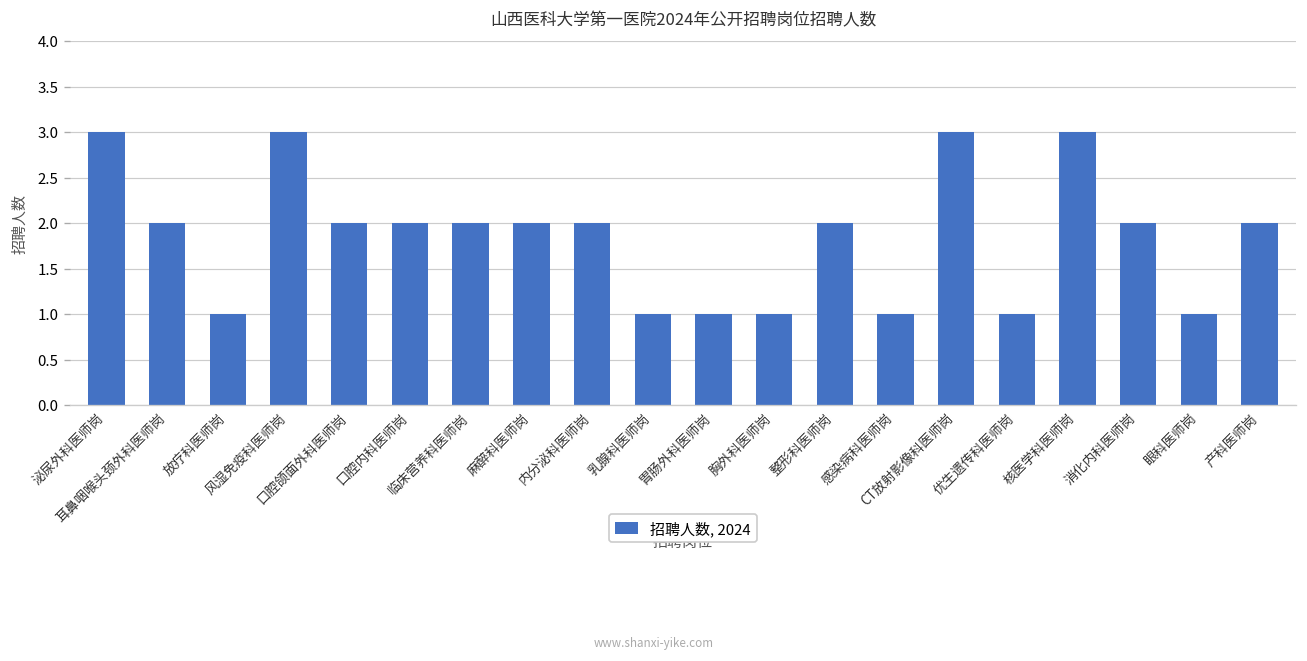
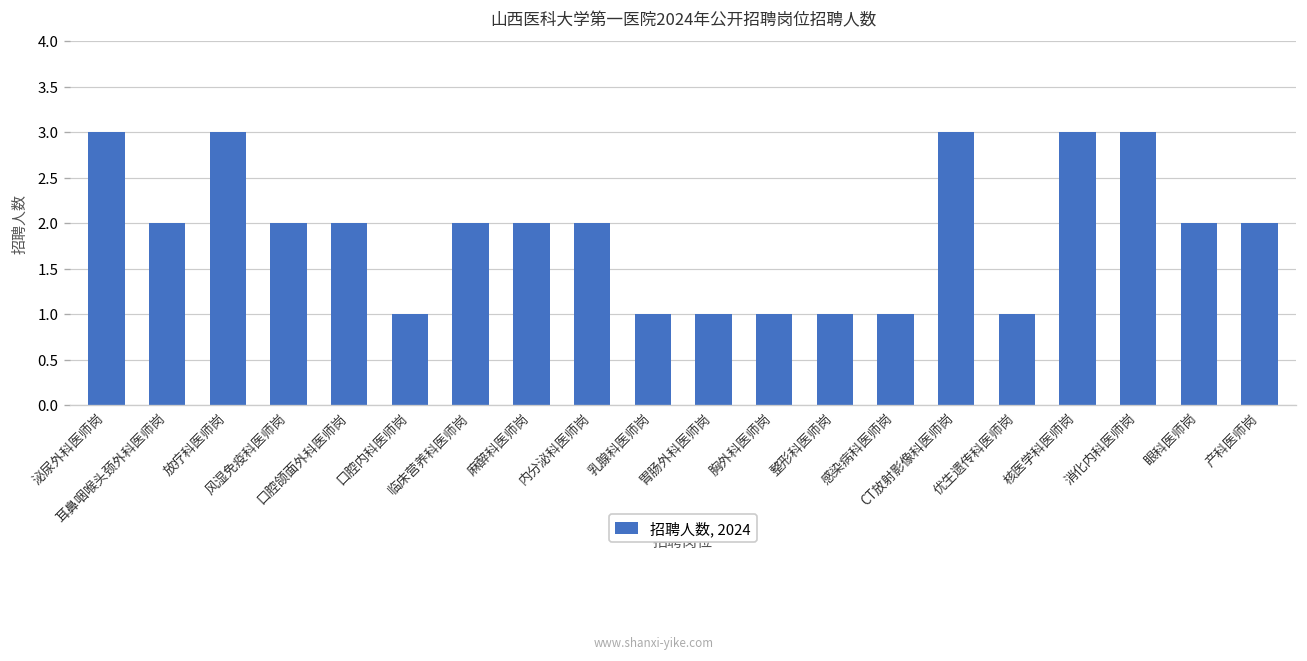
放疗科医师岗: 1 -> 3
风湿免疫科医师岗: 3 -> 2
口腔内科医师岗: 2 -> 1
整形科医师岗: 2 -> 1
消化内科医师岗: 2 -> 3
眼科医师岗: 1 -> 2
